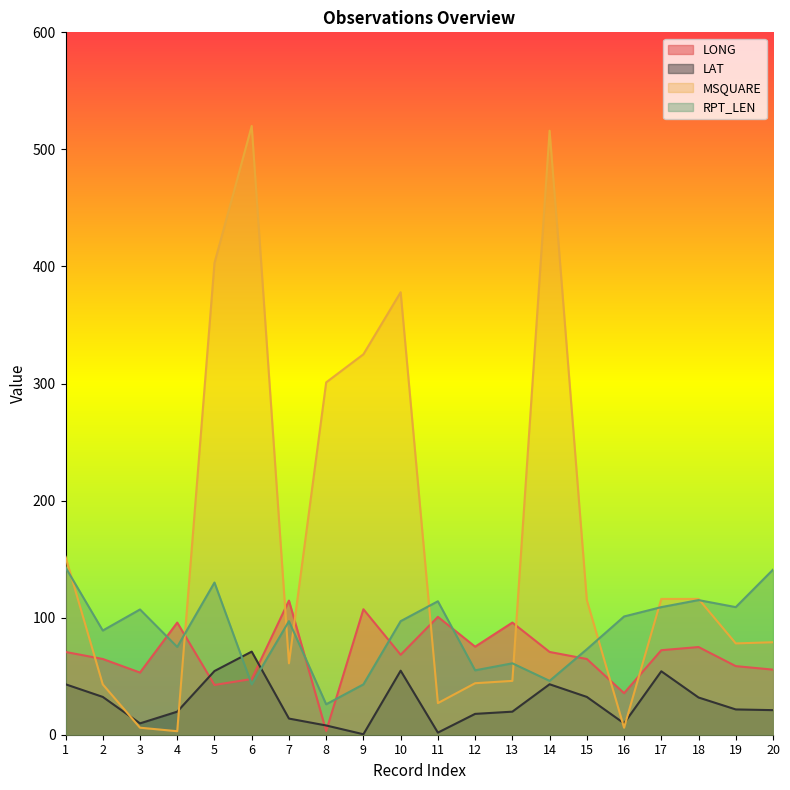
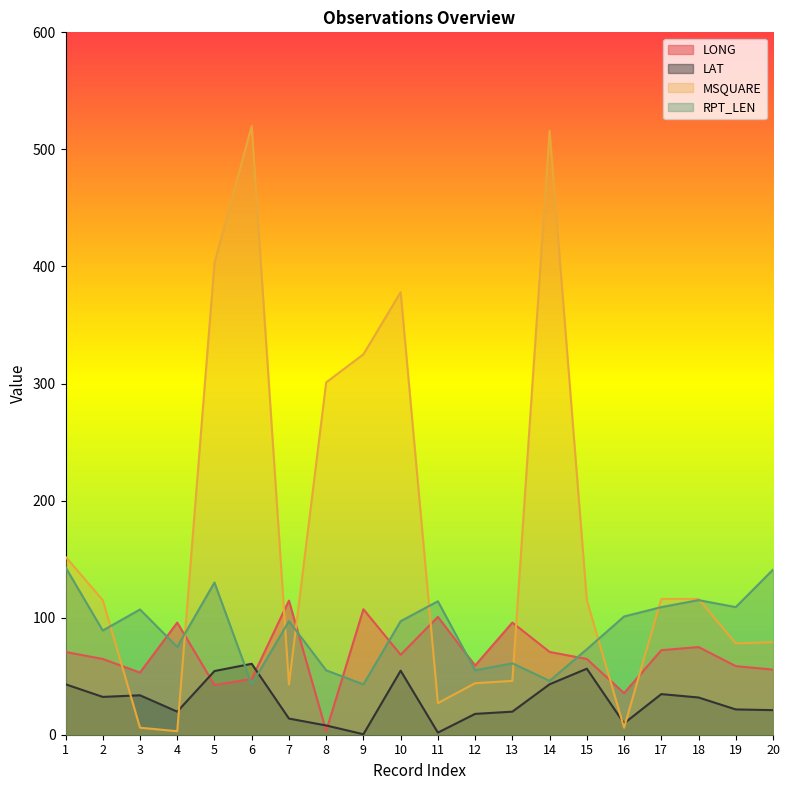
MSQUARE, 2: 43 -> 115
LAT, 3: 10 -> 34
LAT, 6: 71 -> 61
MSQUARE, 7: 61 -> 43
RPT_LEN, 8: 26 -> 55
LONG, 12: 75 -> 59
LAT, 15: 32 -> 56
LAT, 17: 54 -> 35
